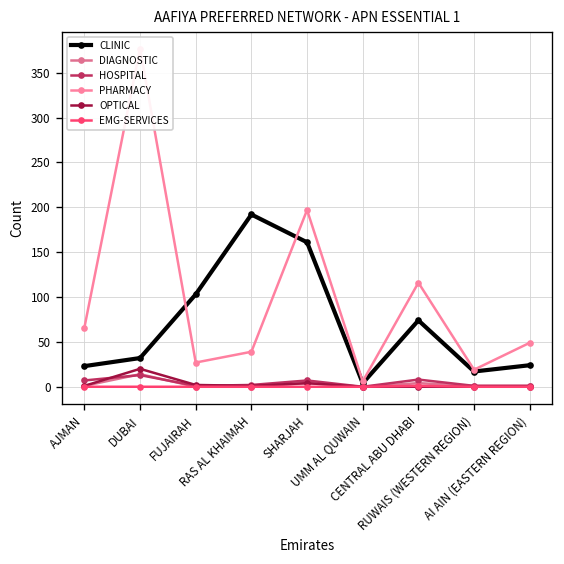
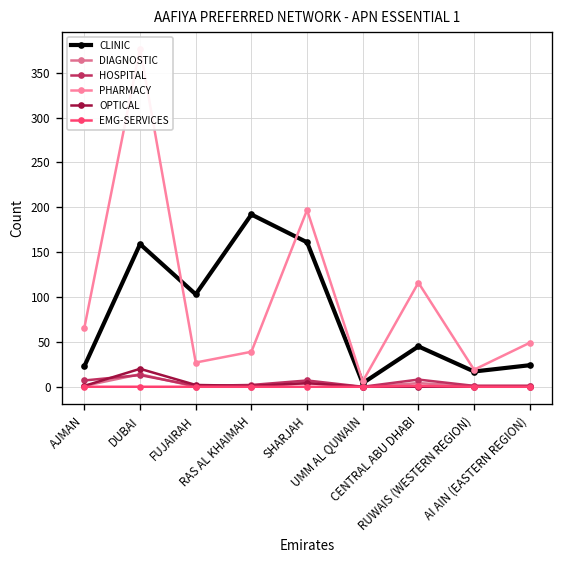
CLINIC, DUBAI: 30 -> 160
CLINIC, CENTRAL ABU DHABI: 70 -> 50
